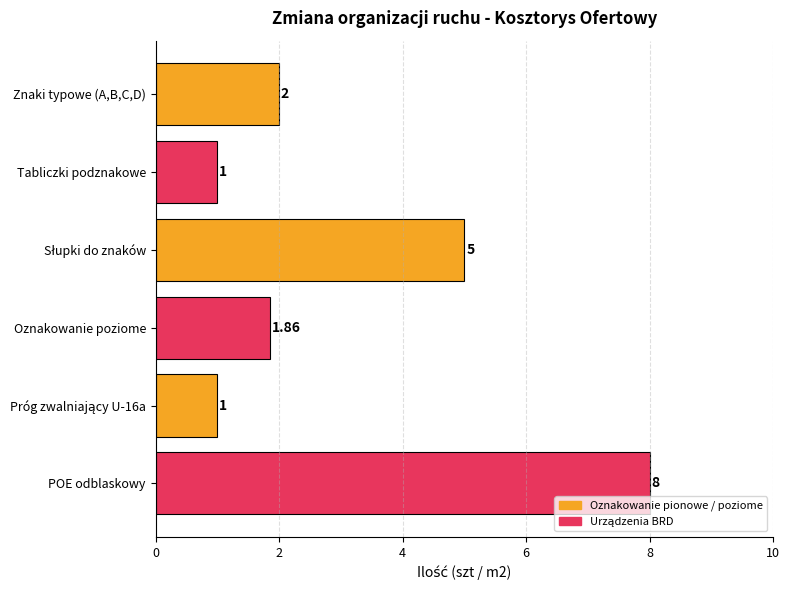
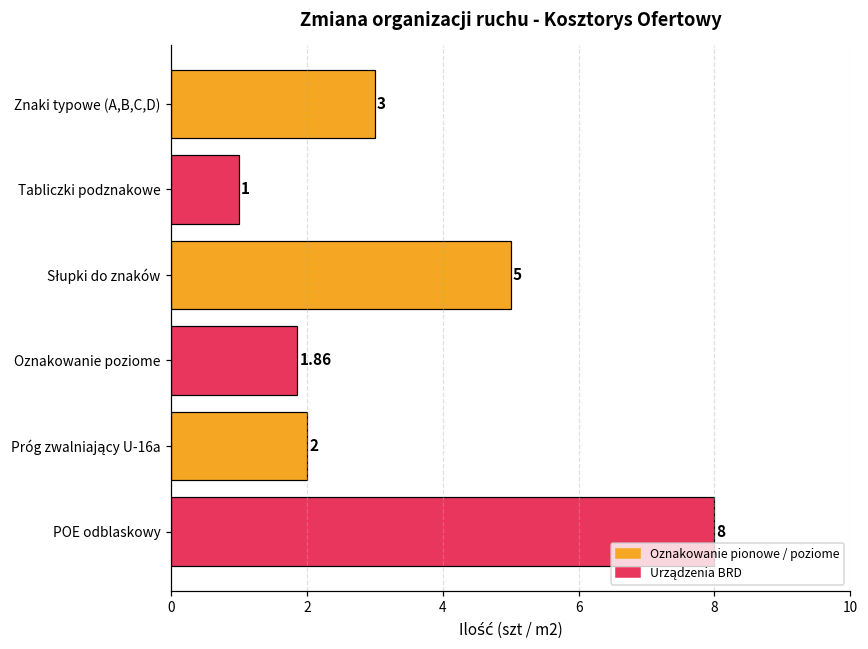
Znaki typowe (A,B,C,D): 2 -> 3
Próg zwalniający U-16a: 1 -> 2
